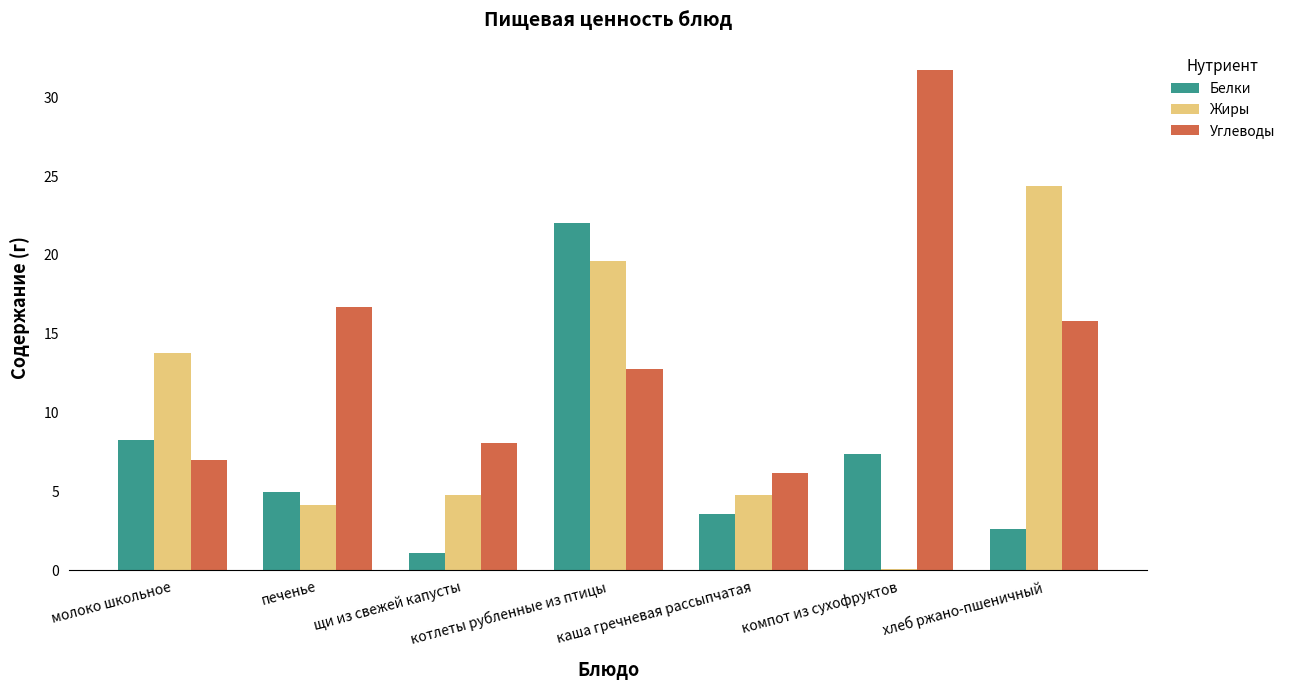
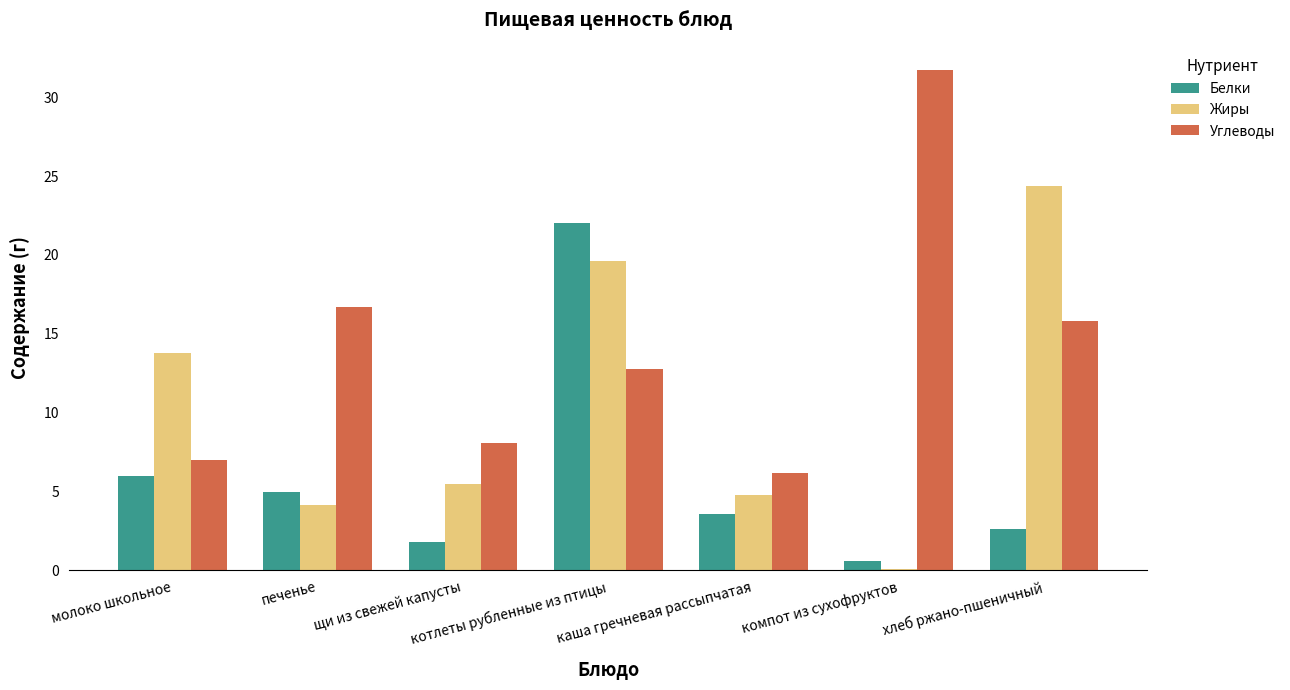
Белки, молоко школьное: 8.3 -> 6.0
Белки, щи из свежей капусты: 1.1 -> 1.8
Жиры, щи из свежей капусты: 4.8 -> 5.5
Белки, компот из сухофруктов: 7.4 -> 0.6
